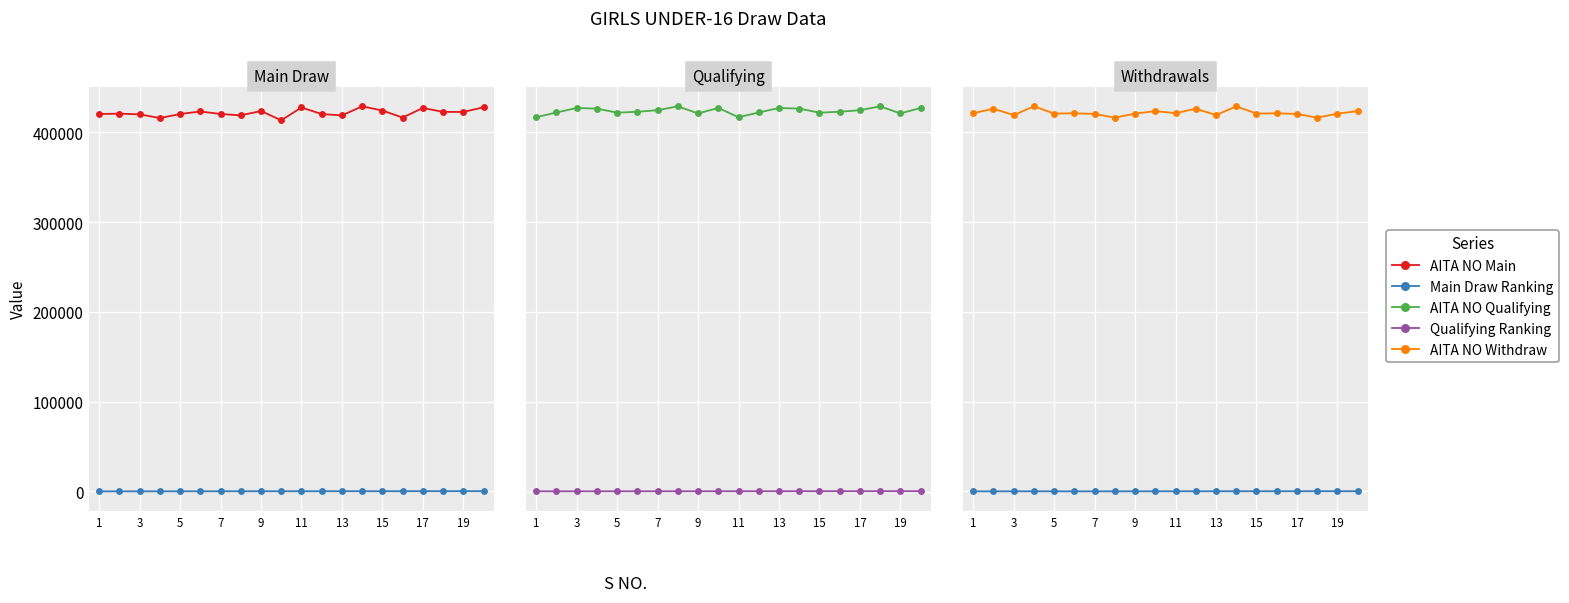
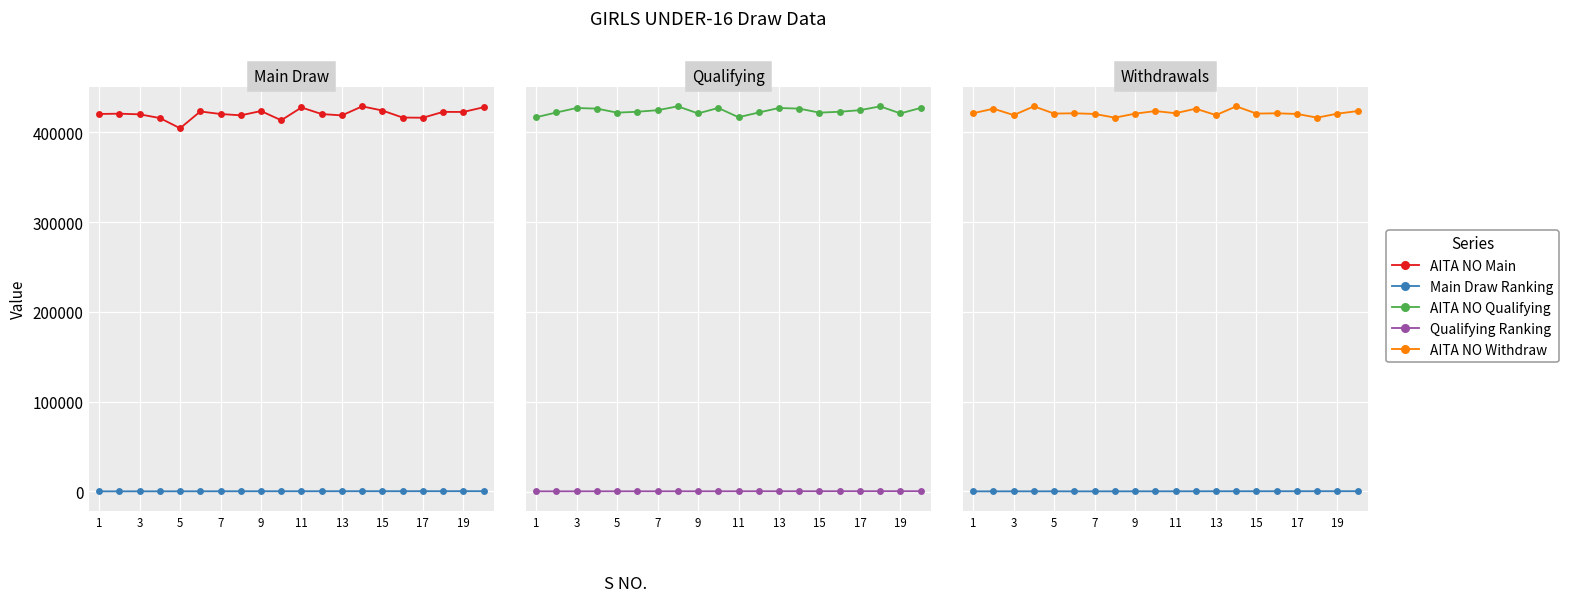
Main Draw, AITA NO Main, 5: 420000 -> 400000
Main Draw, AITA NO Main, 17: 430000 -> 420000
